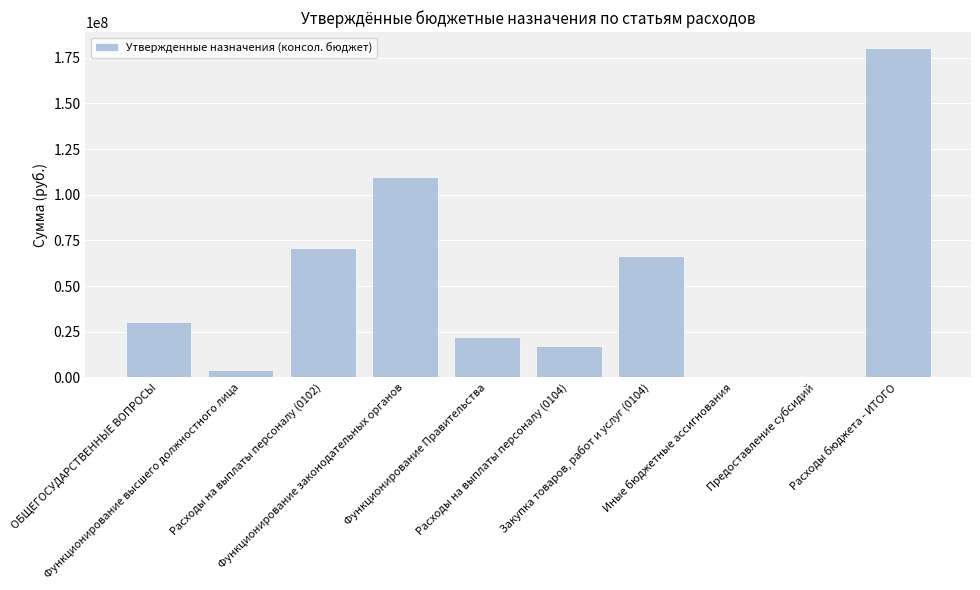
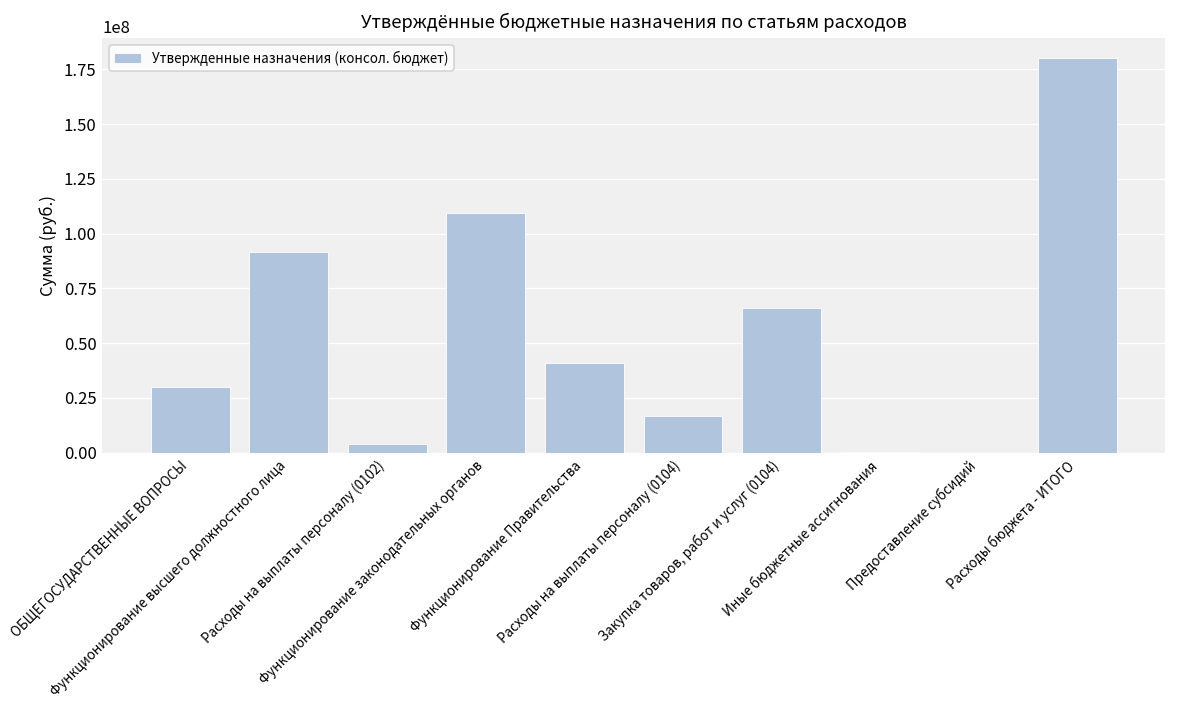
Функционирование высшего должностного лица: 4000000 -> 92000000
Расходы на выплаты персоналу (0102): 71000000 -> 4000000
Функционирование Правительства: 22000000 -> 41000000
